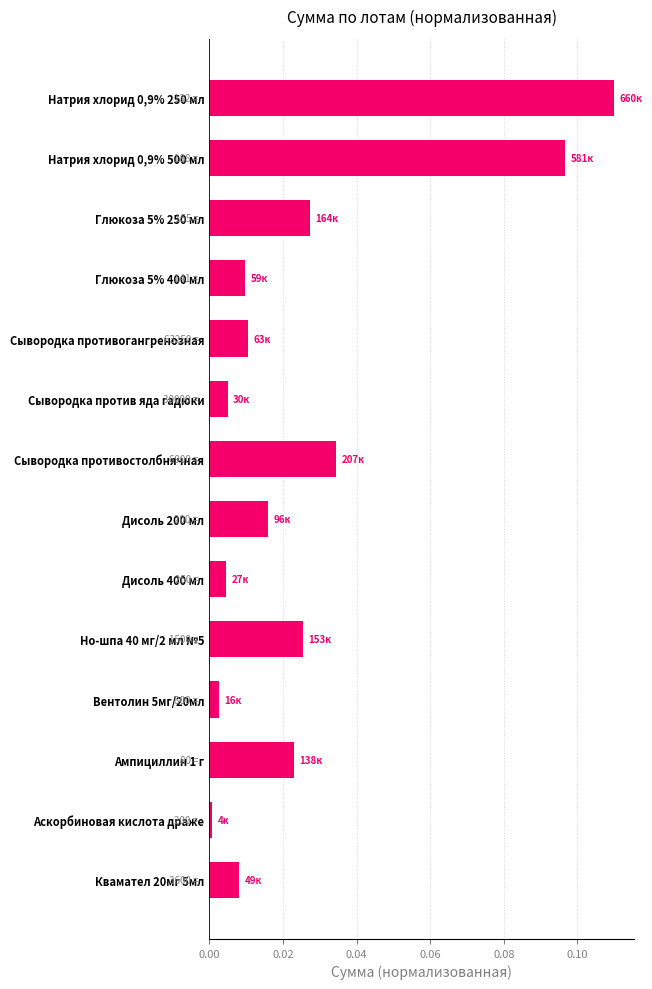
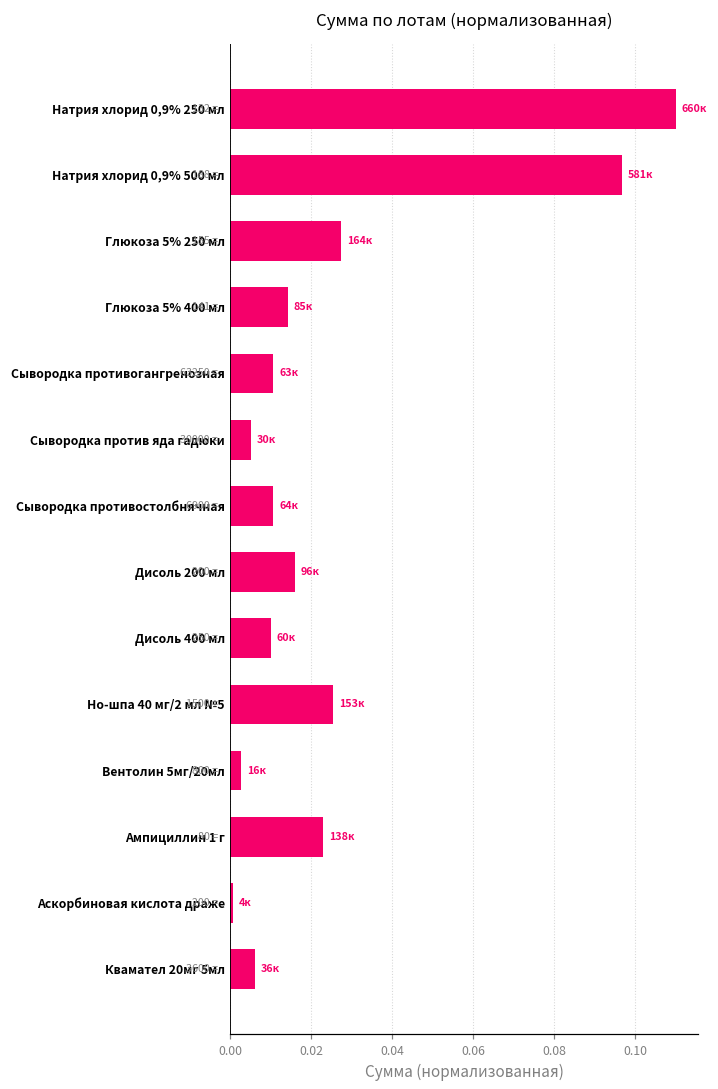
Глюкоза 5% 400 мл: 59к -> 85к
Сывородка противостолбнячная: 207к -> 64к
Дисоль 400 мл: 27к -> 60к
Квамател 20мг 5мл: 49к -> 36к
